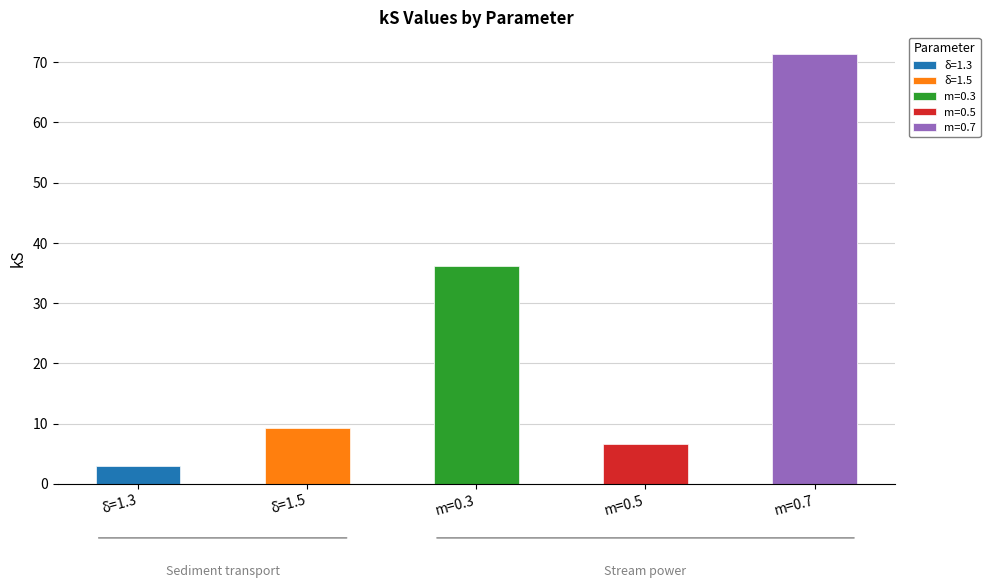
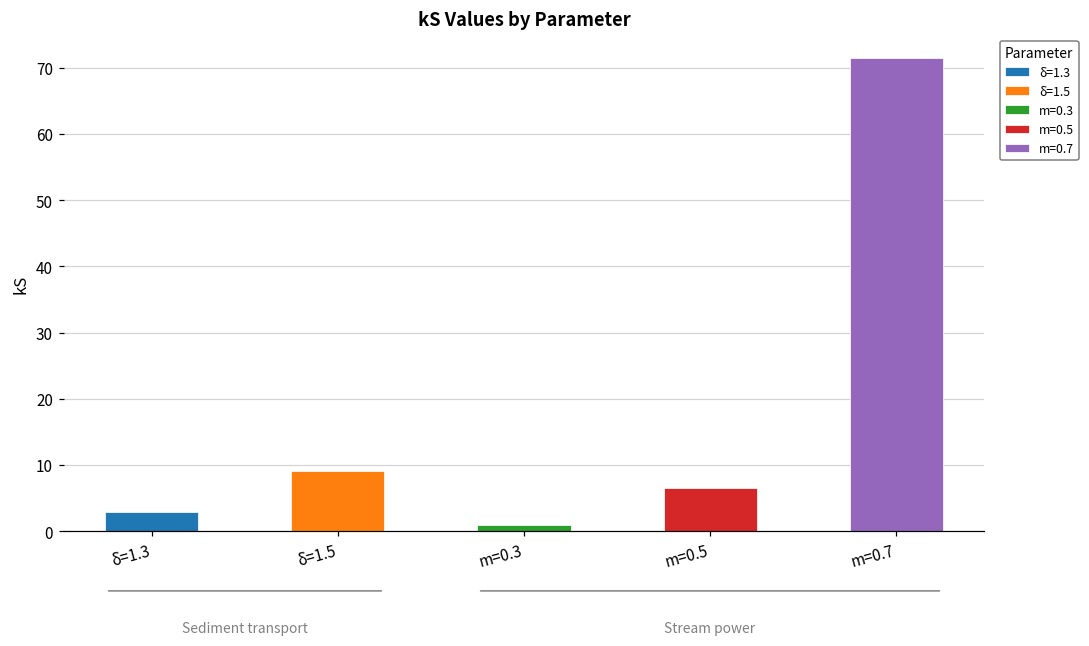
m=0.3, m=0.3: 36 -> 1
